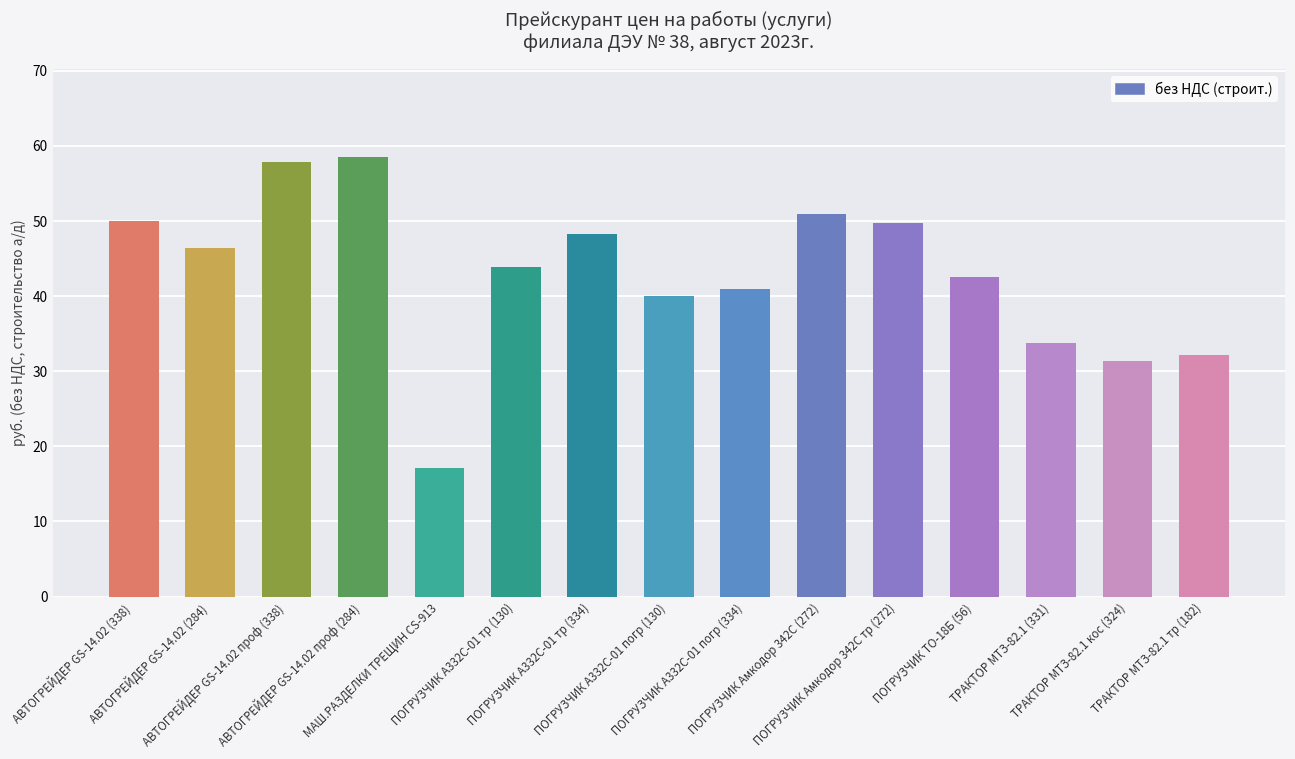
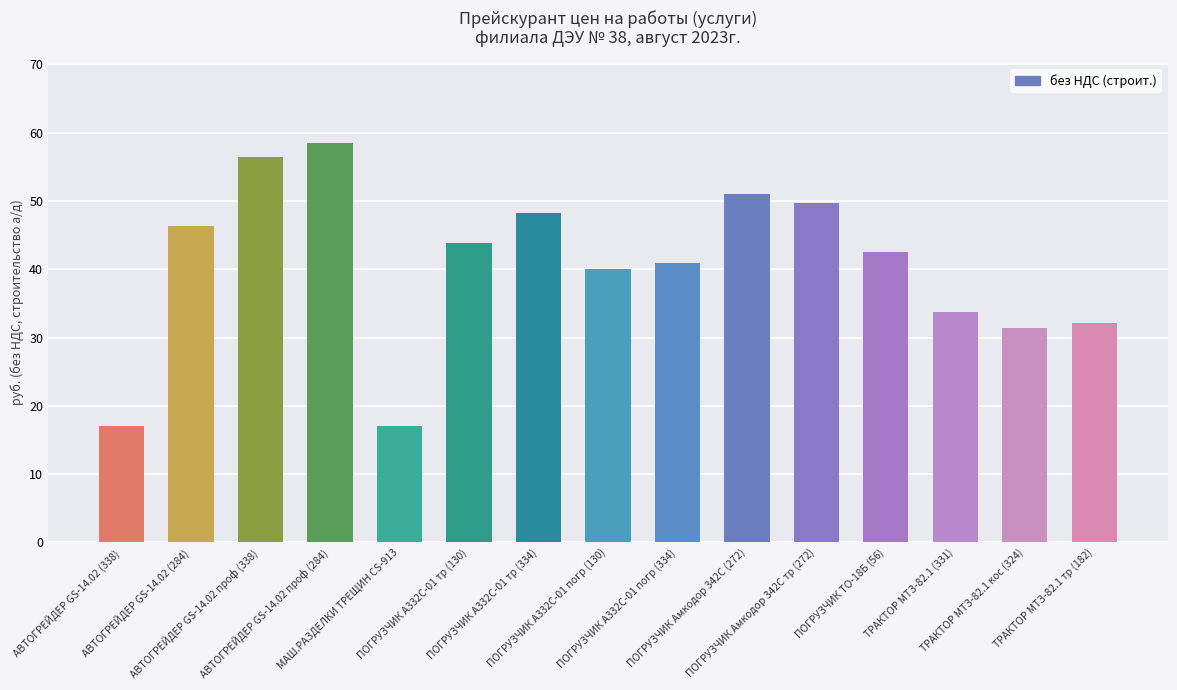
АВТОГРЕЙДЕР GS-14.02 (338): 50 -> 17
АВТОГРЕЙДЕР GS-14.02 проф (338): 58 -> 56
